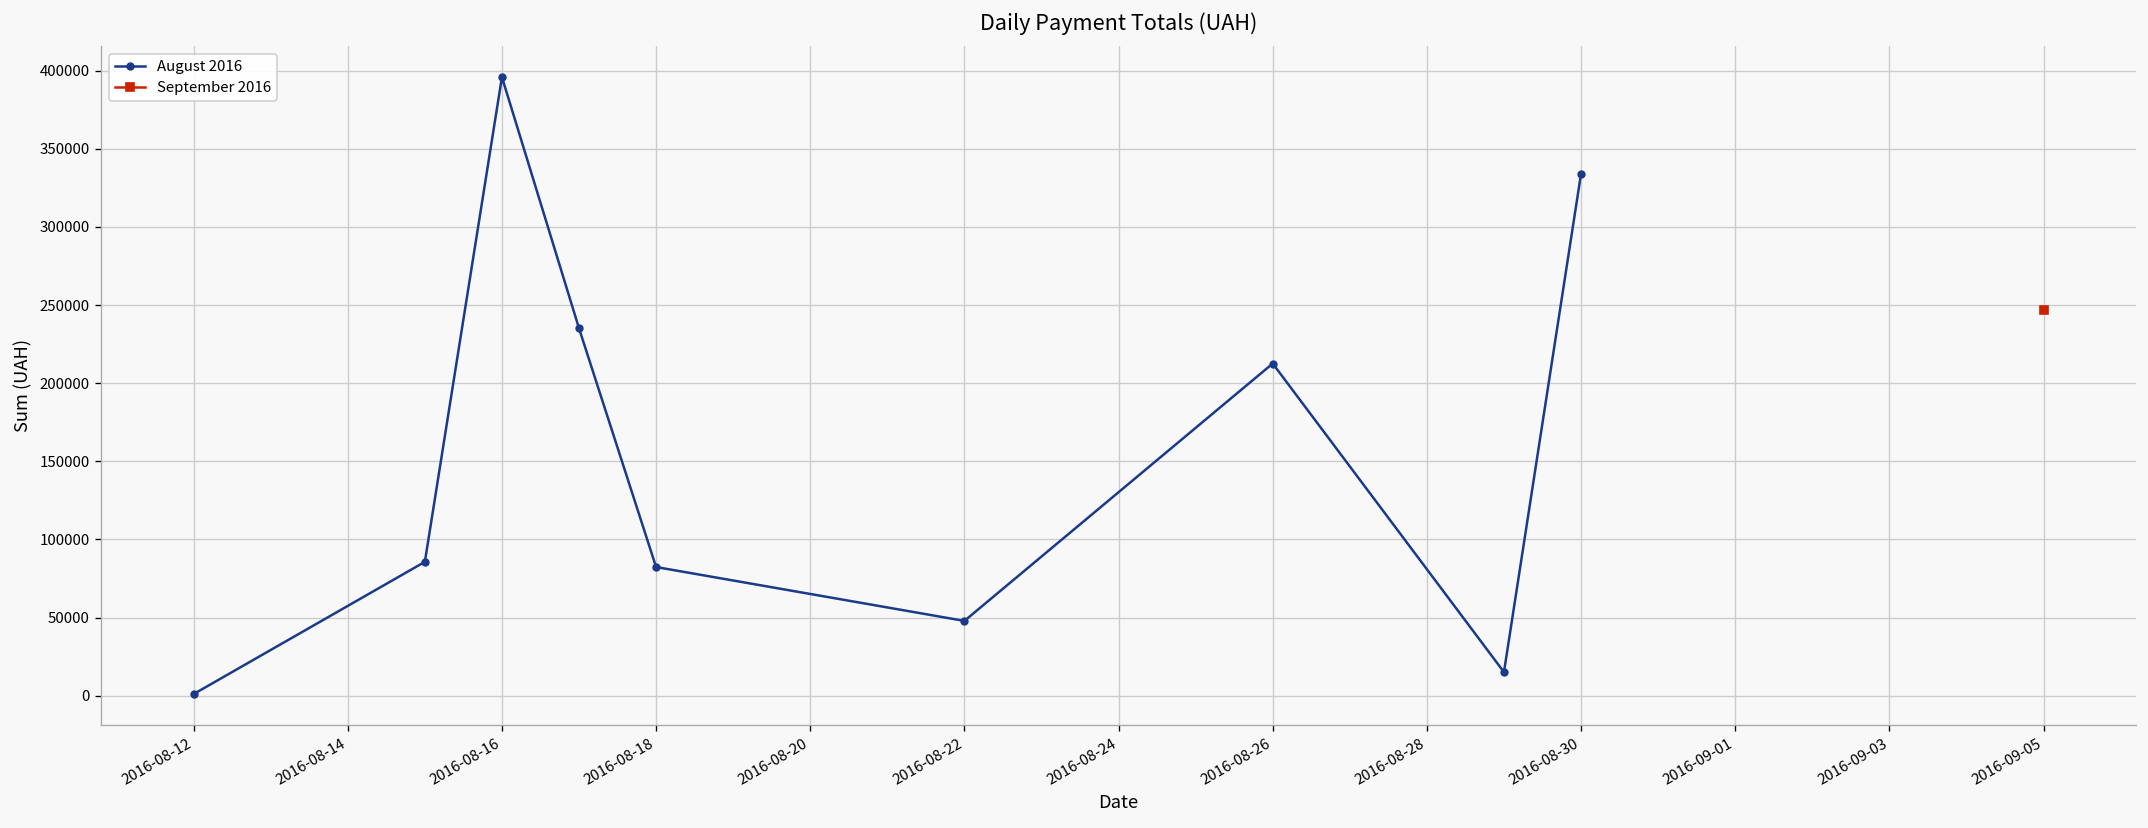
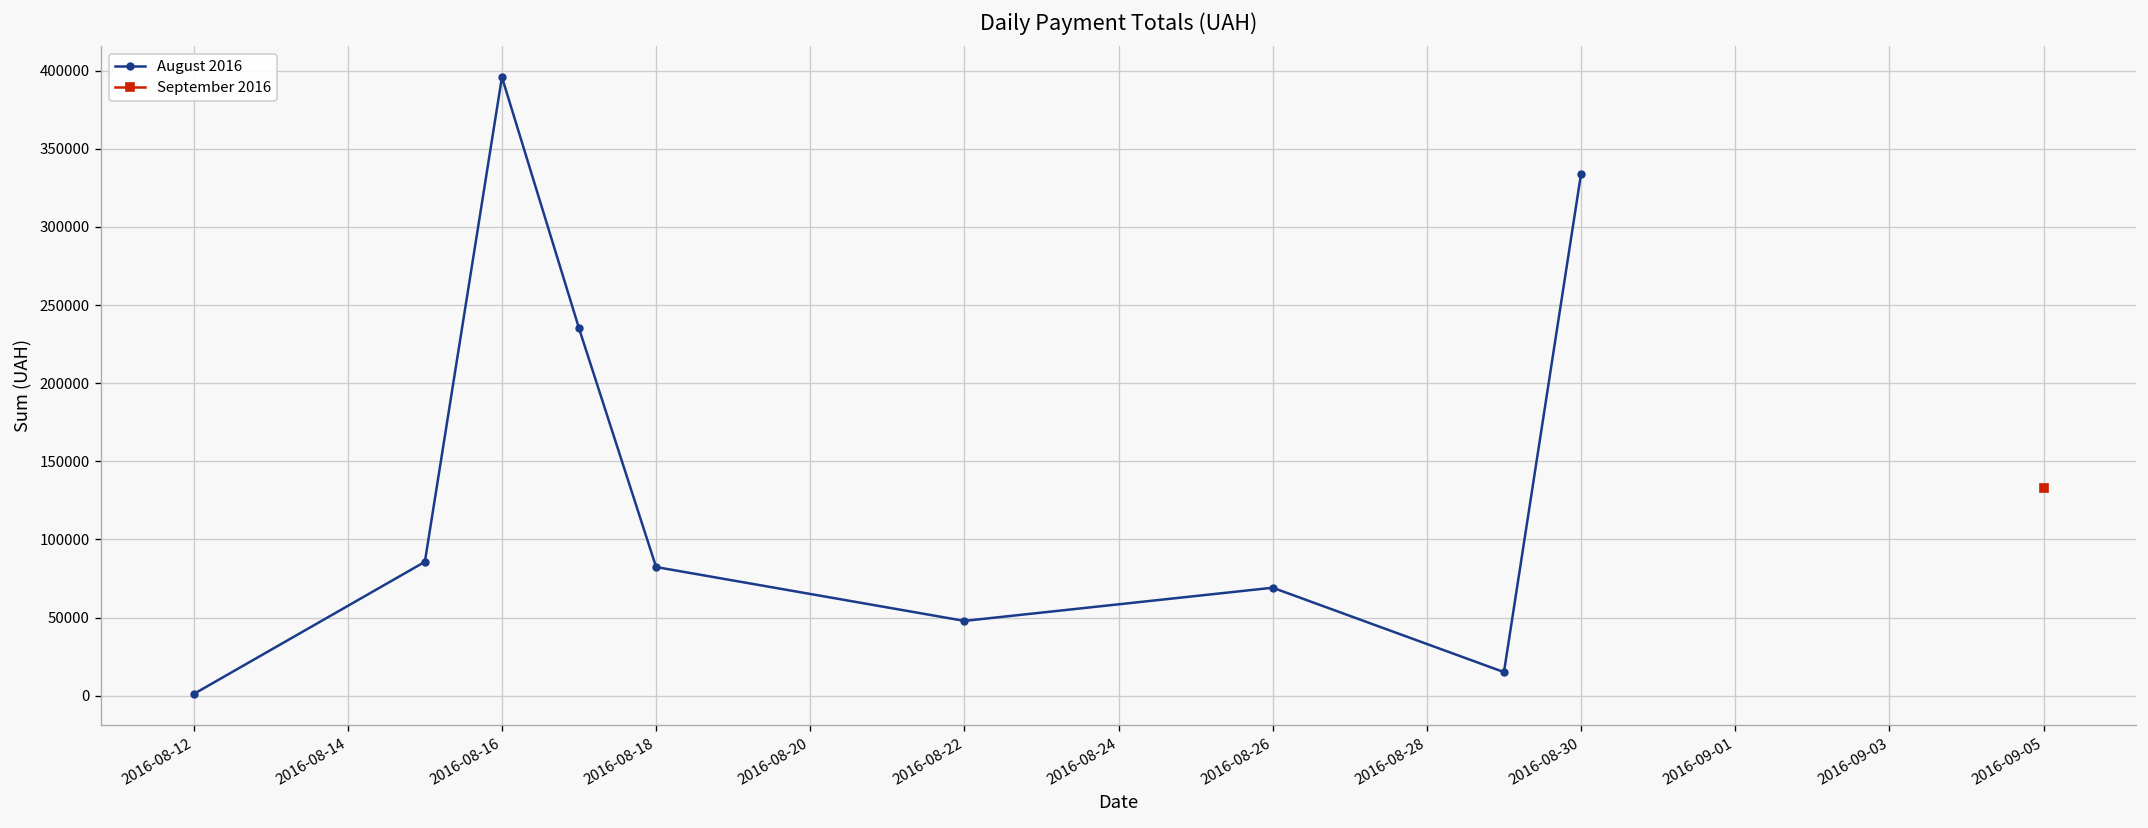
August 2016, 2016-08-26: 213000 -> 69000
September 2016, 2016-09-05: 247000 -> 133000
